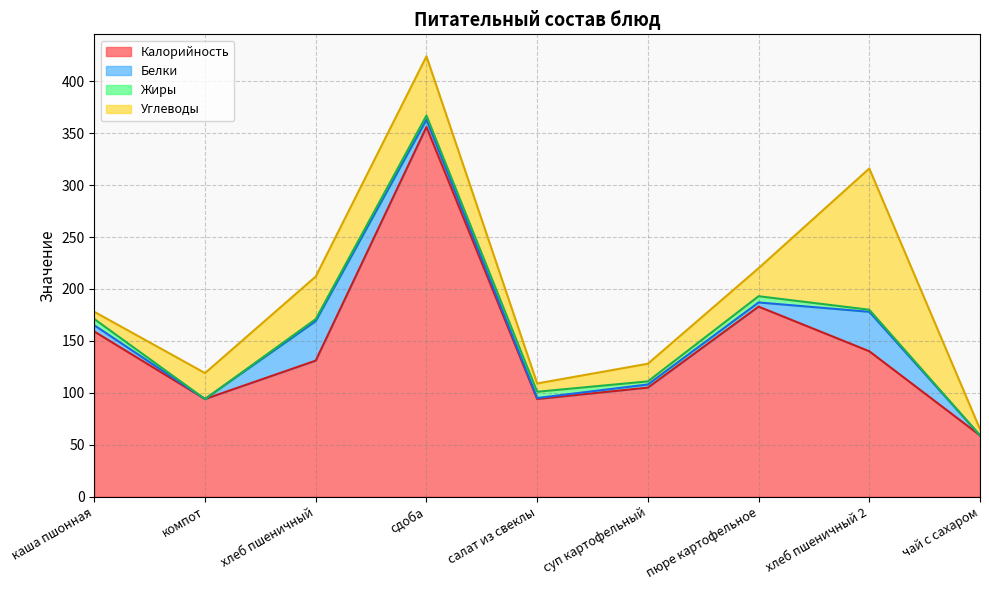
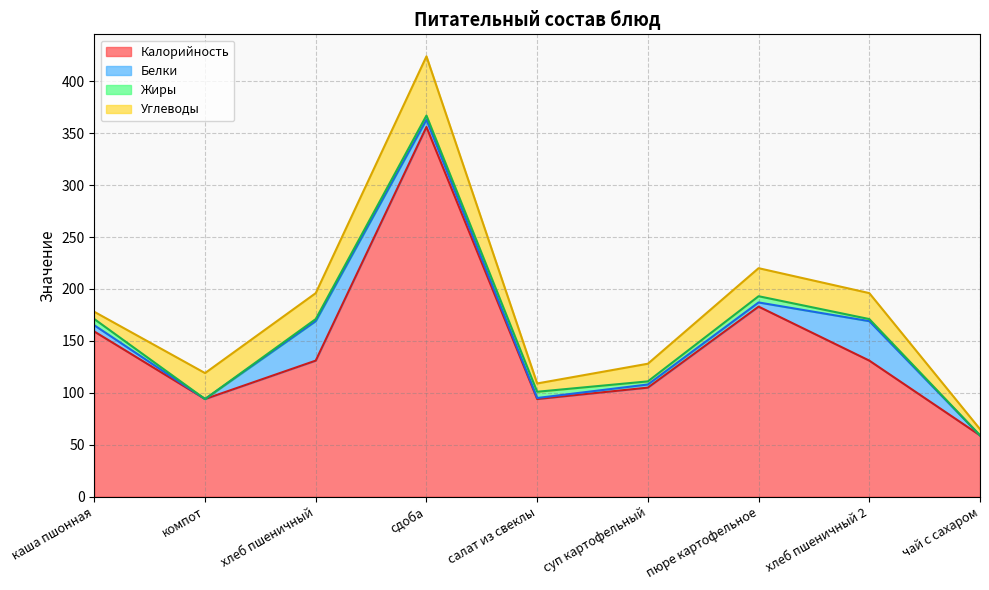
Углеводы, хлеб пшеничный: 41 -> 25
Калорийность, хлеб пшеничный 2: 140 -> 131
Углеводы, хлеб пшеничный 2: 136 -> 25
